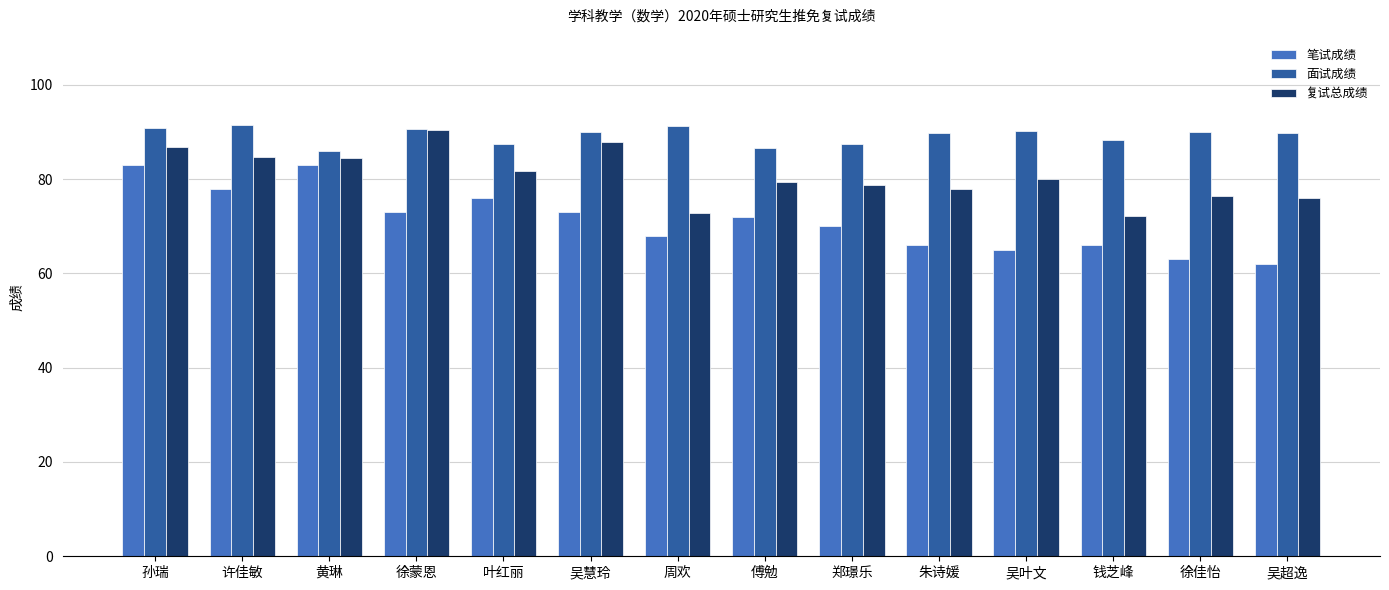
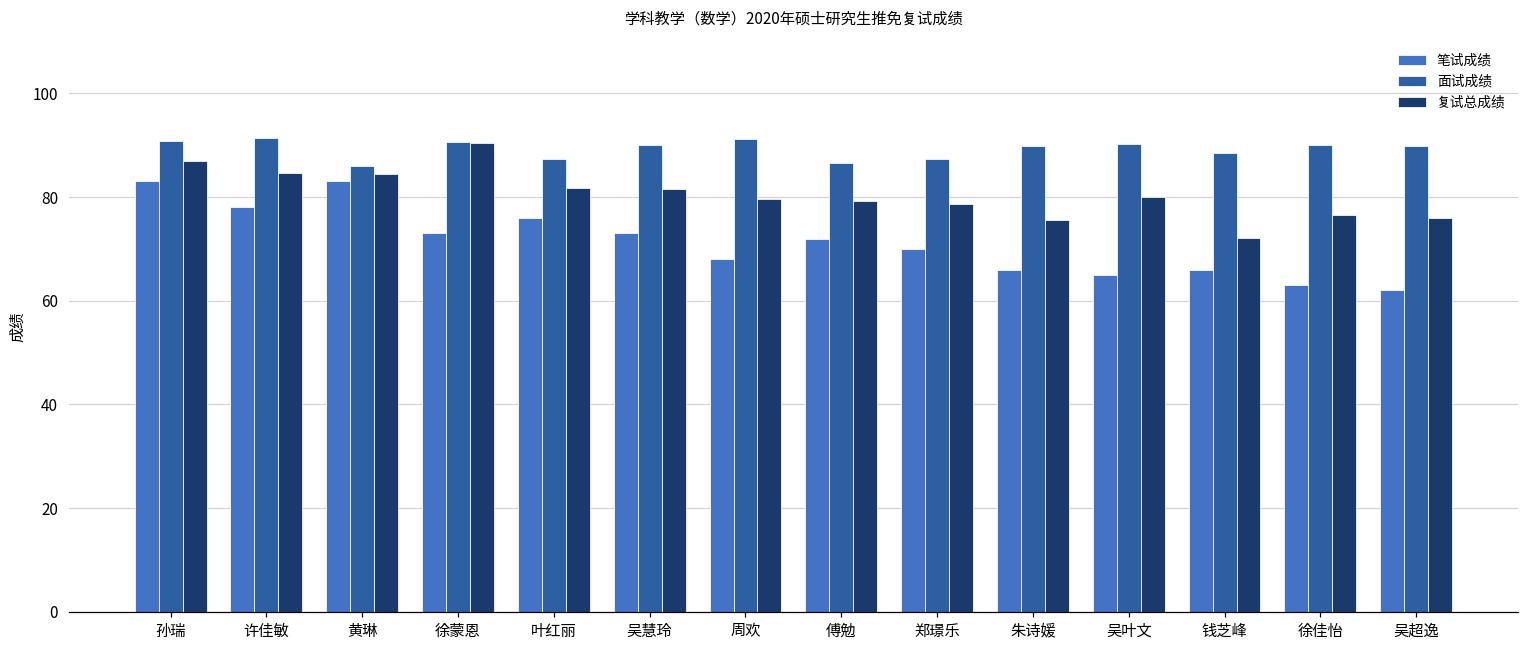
复试总成绩, 吴慧玲: 88 -> 82
复试总成绩, 周欢: 73 -> 80
复试总成绩, 朱诗媛: 78 -> 76
